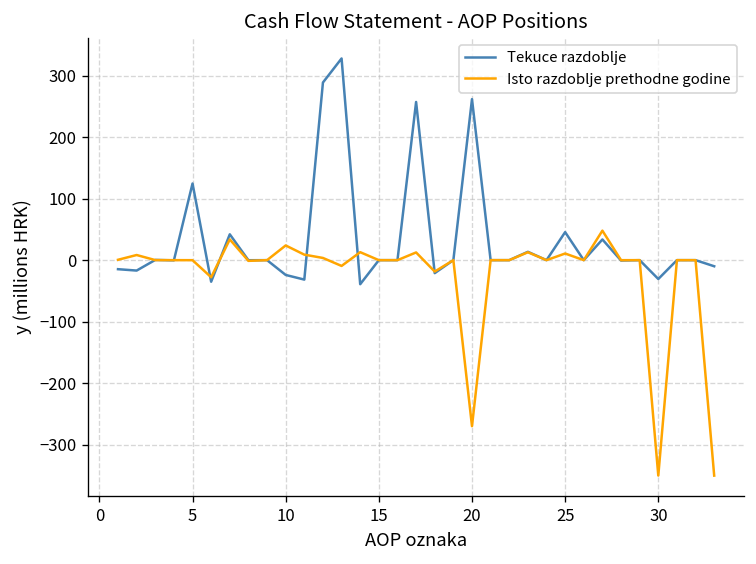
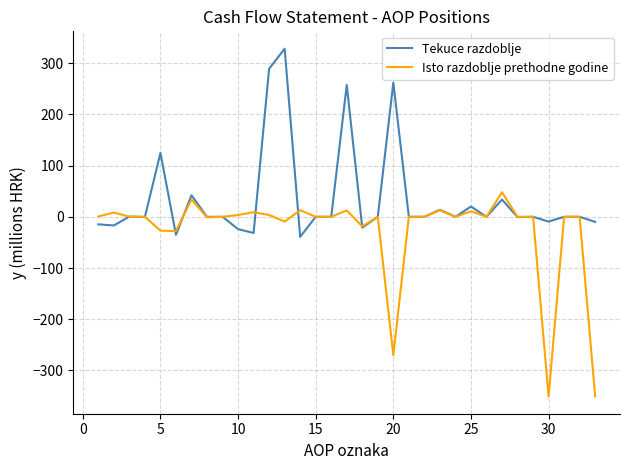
Isto razdoblje prethodne godine, 5: 0 -> -30
Isto razdoblje prethodne godine, 10: 20 -> 0
Tekuce razdoblje, 25: 50 -> 20
Tekuce razdoblje, 30: -30 -> -10
